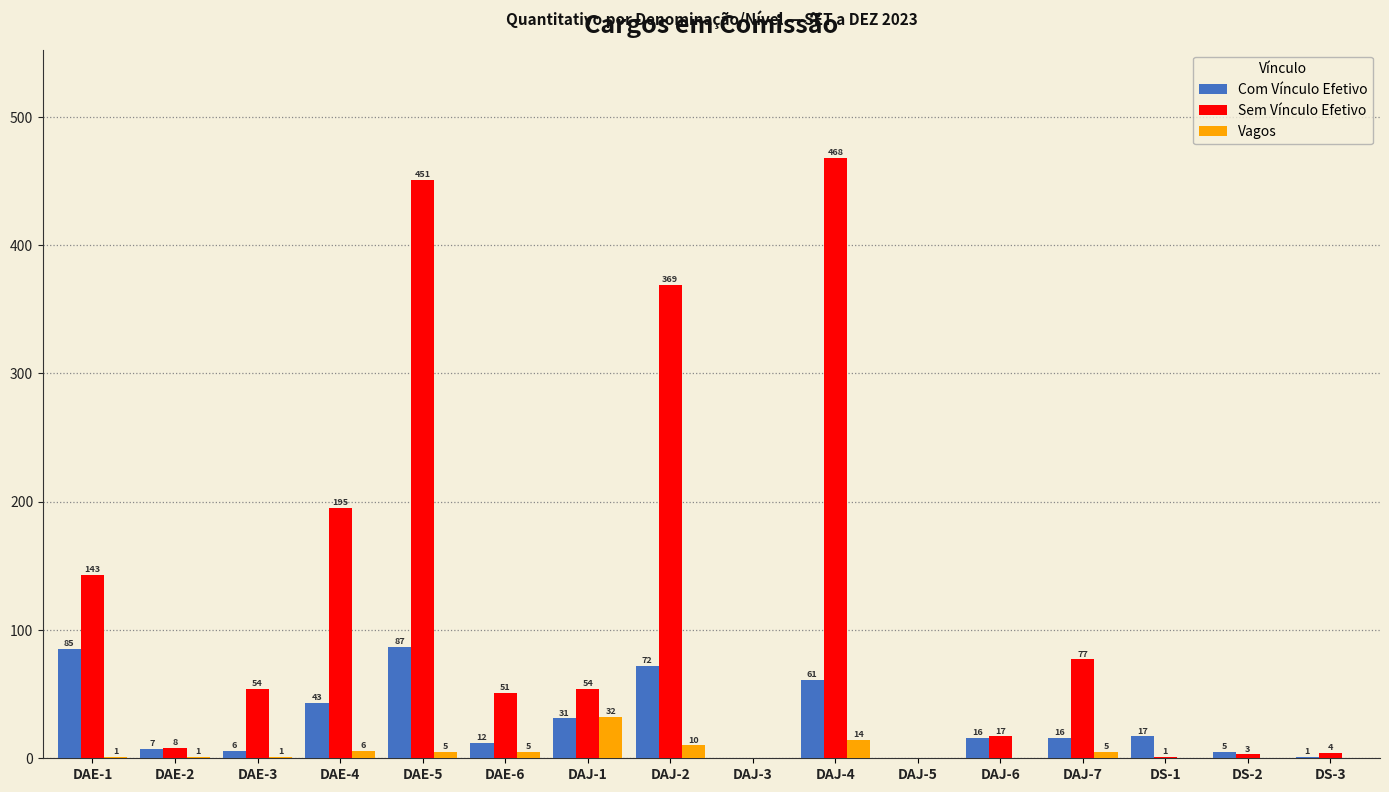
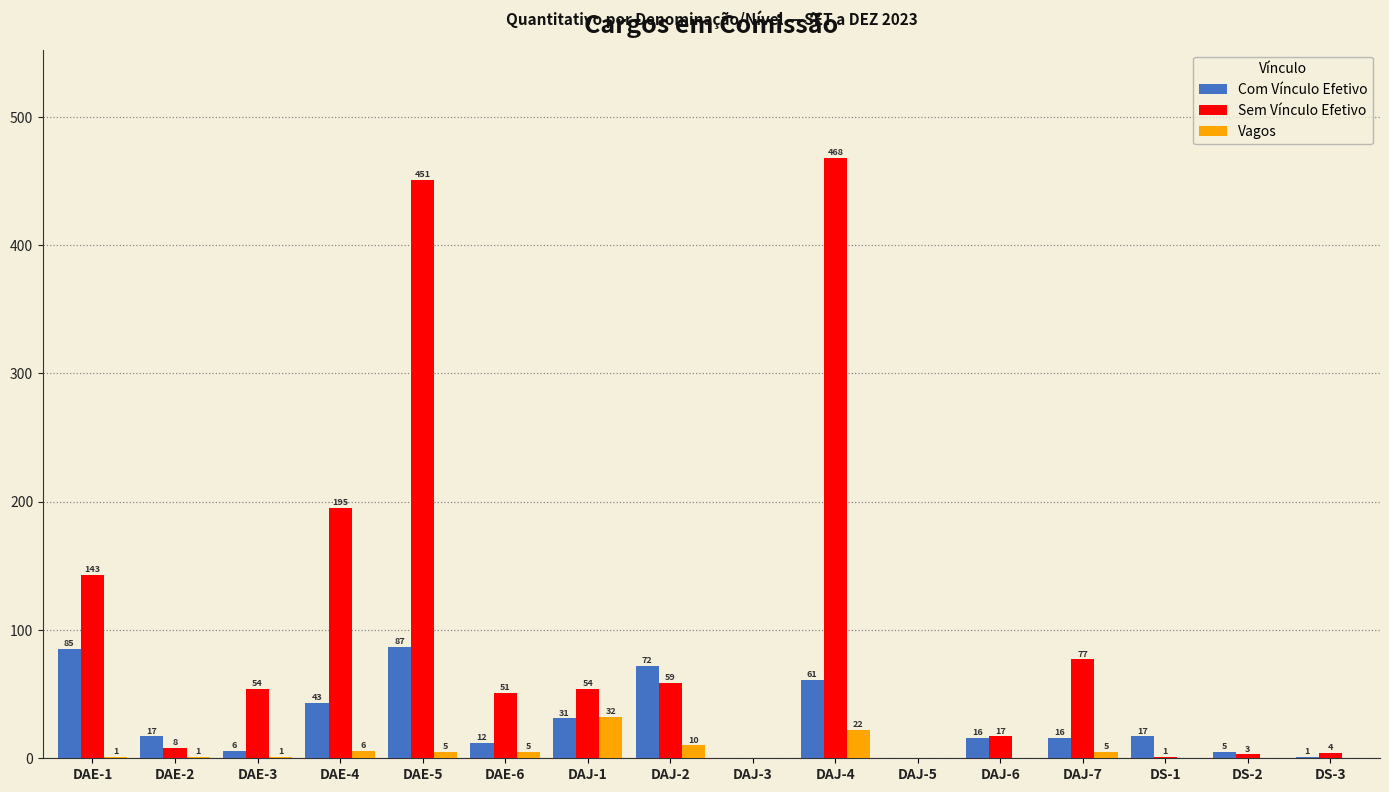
Com Vínculo Efetivo, DAE-2: 7 -> 17
Sem Vínculo Efetivo, DAJ-2: 369 -> 59
Vagos, DAJ-4: 14 -> 22
